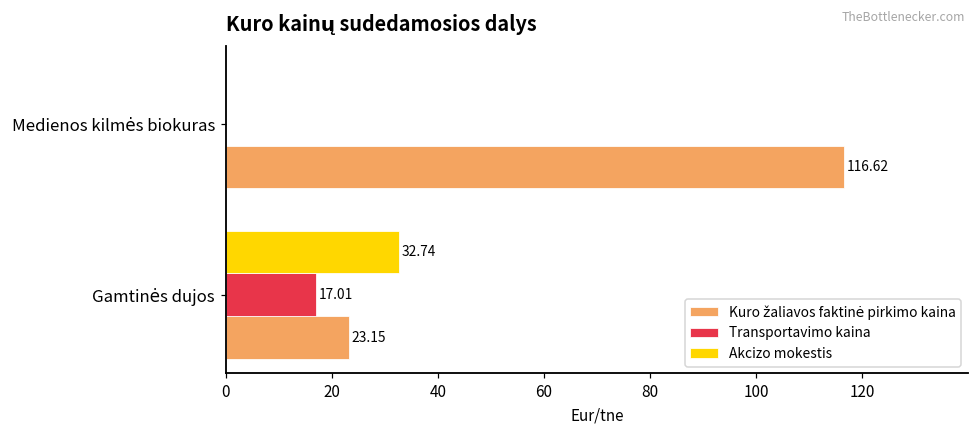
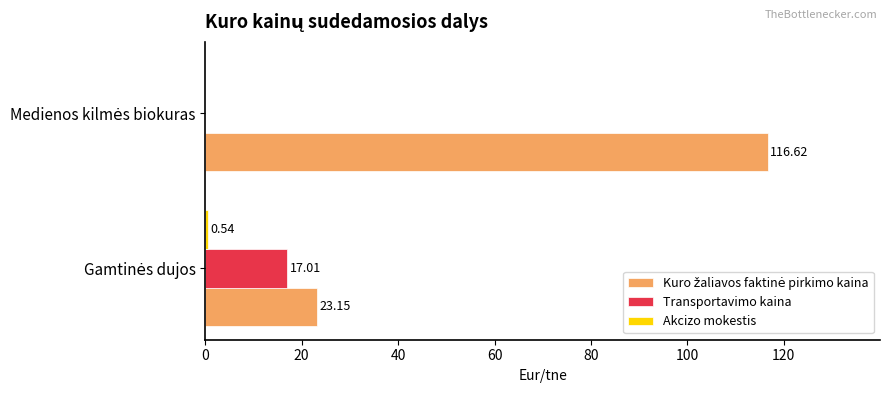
Akcizo mokestis, Gamtinės dujos: 32.74 -> 0.54
